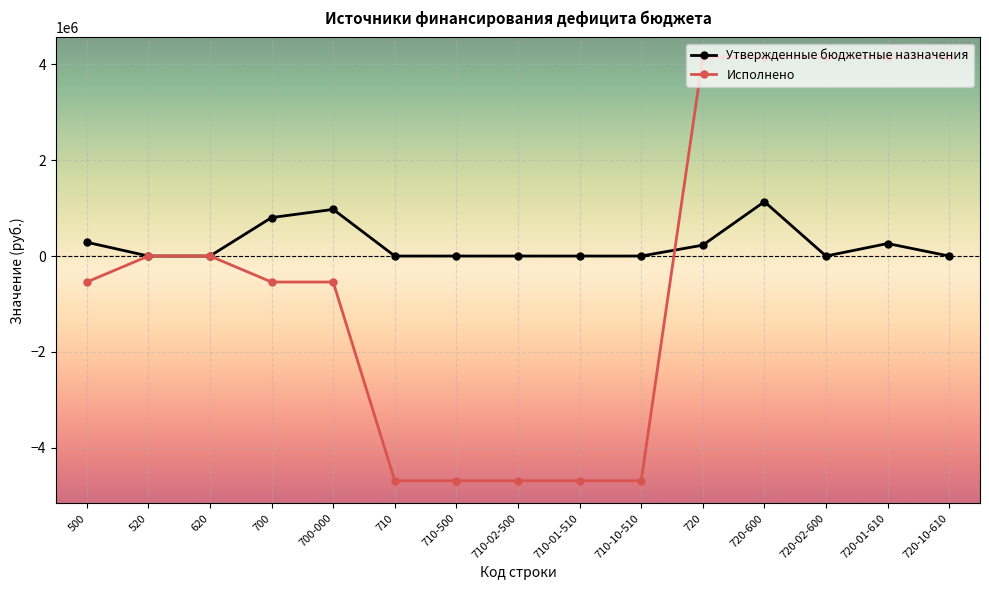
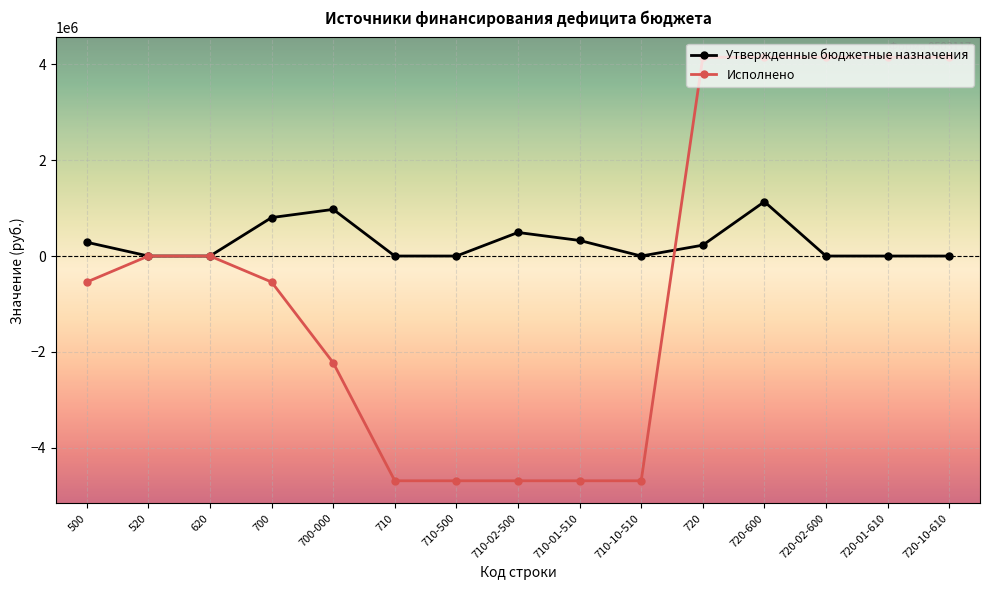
Исполнено, 700-000: -500000 -> -2200000
Утвержденные бюджетные назначения, 710-02-500: 0 -> 500000
Утвержденные бюджетные назначения, 710-01-510: 0 -> 300000
Утвержденные бюджетные назначения, 720-01-610: 300000 -> 0
